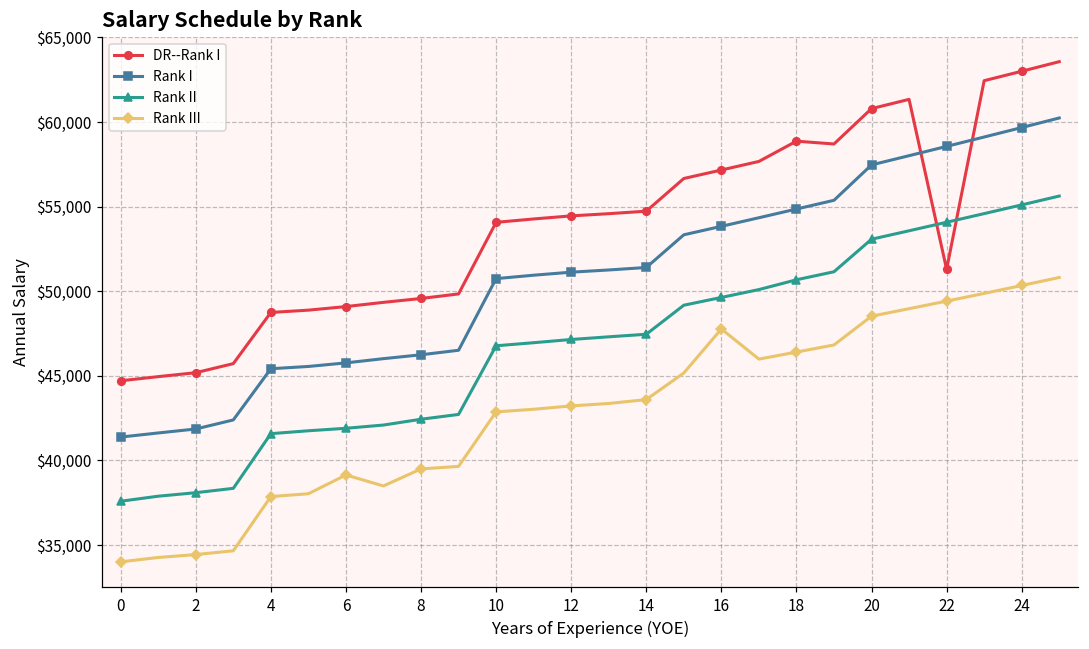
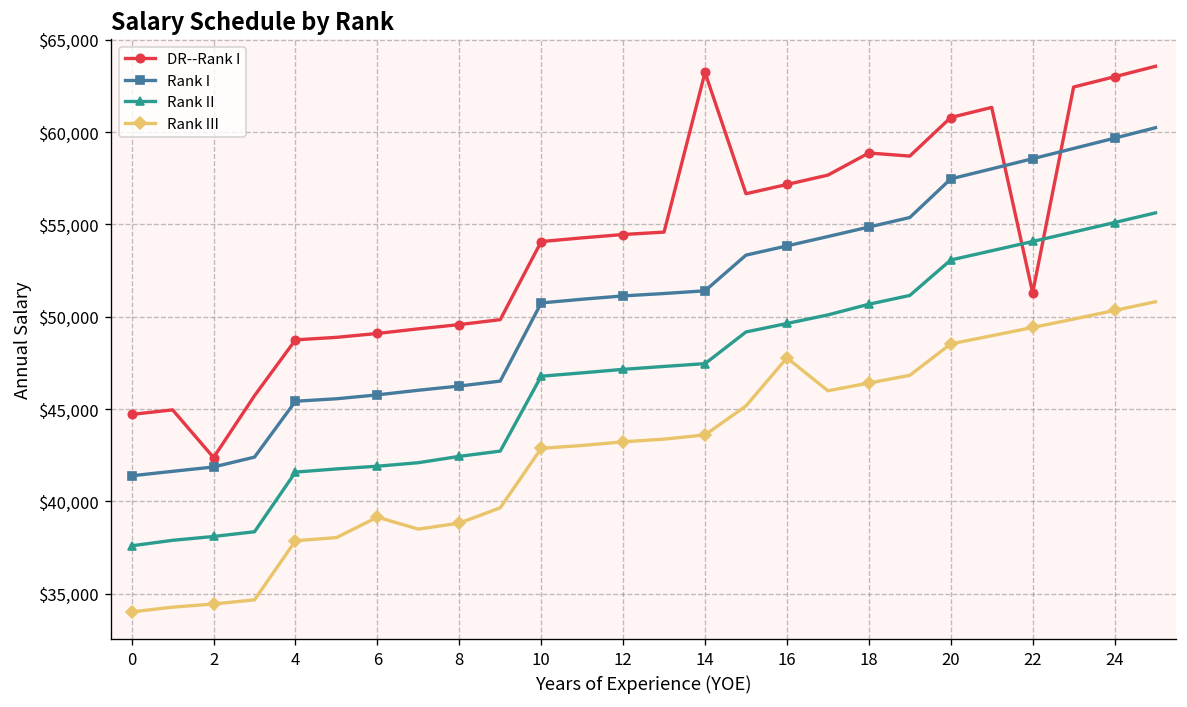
DR--Rank I, 2: $45,200 -> $42,400
Rank III, 8: $39,500 -> $38,800
DR--Rank I, 14: $54,700 -> $63,200
